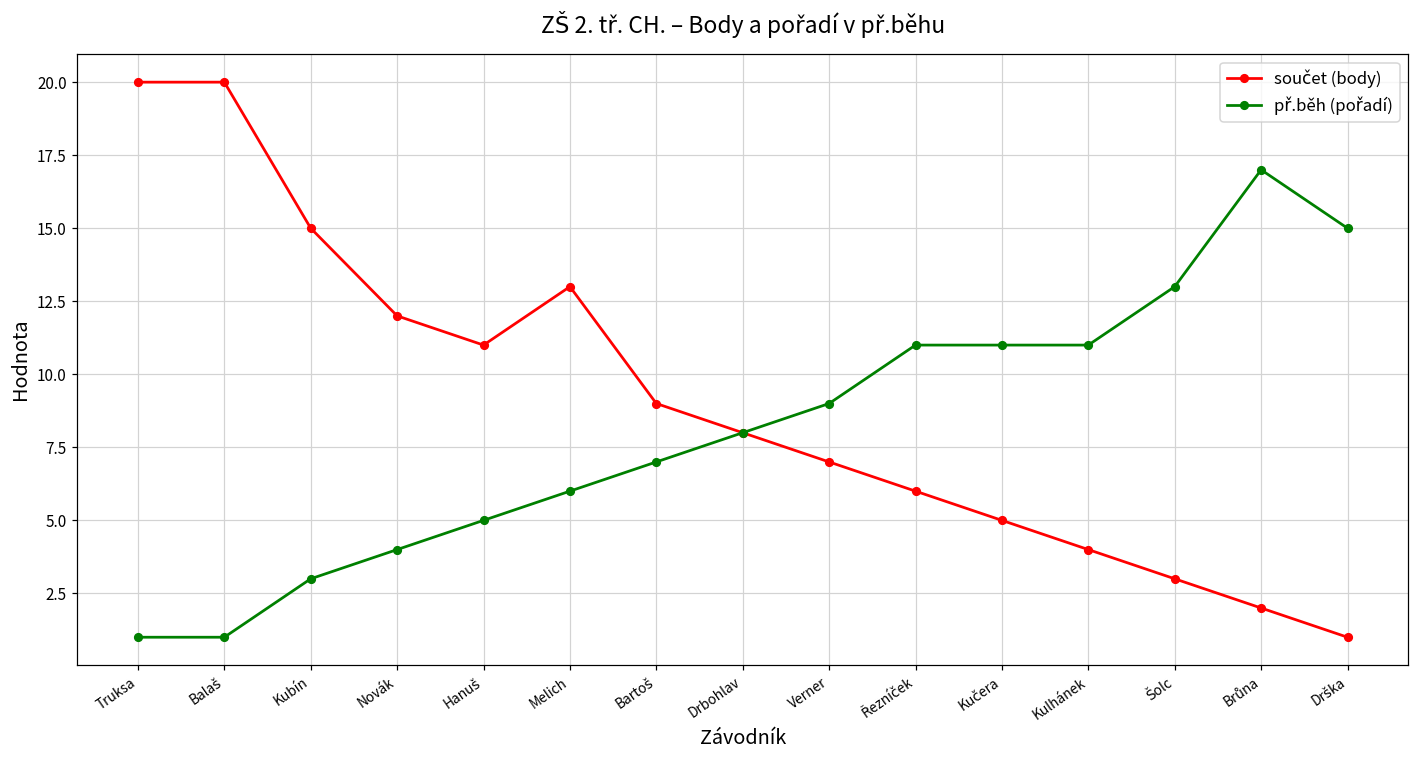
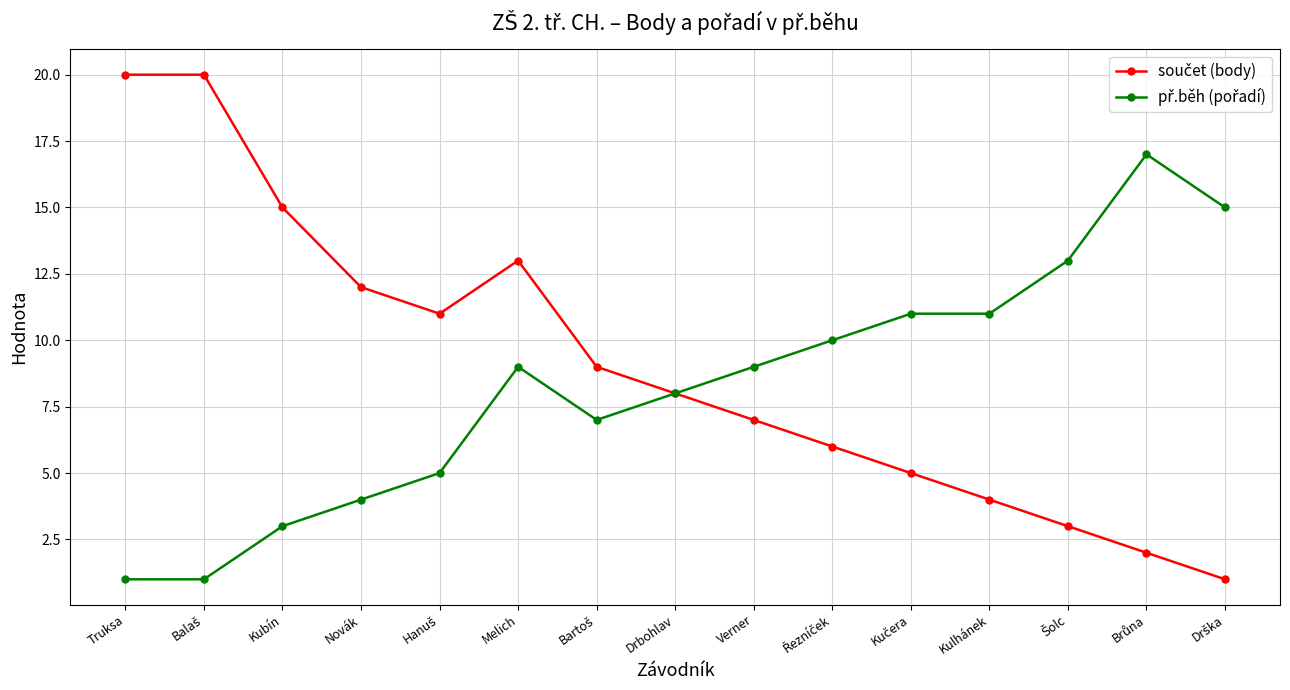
př.běh (pořadí), Melich: 6 -> 9
př.běh (pořadí), Řezníček: 11 -> 10
